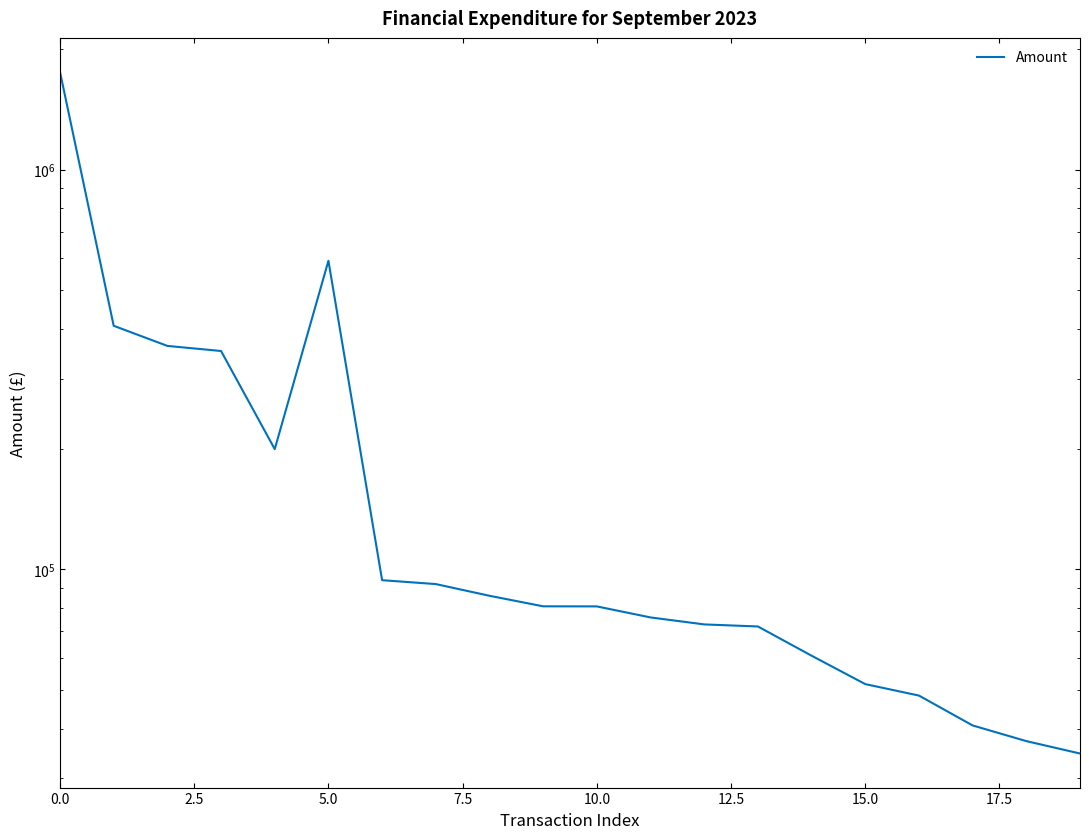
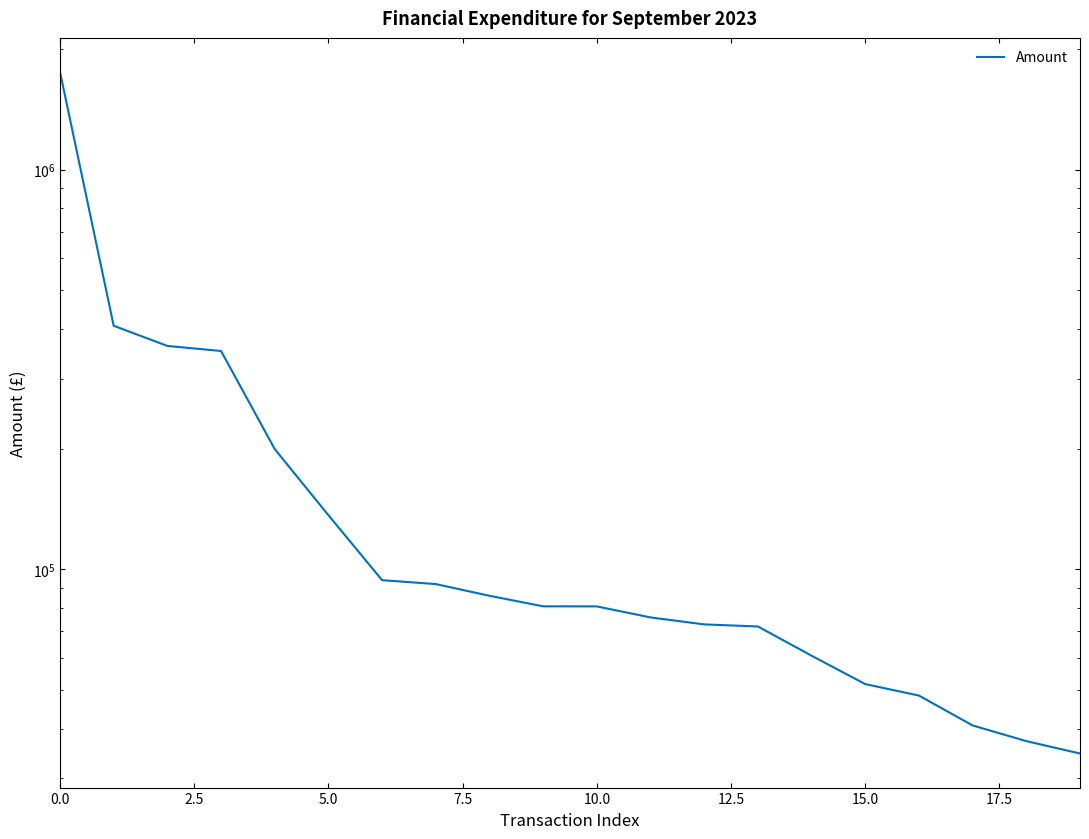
5.0: 590000 -> 137000
